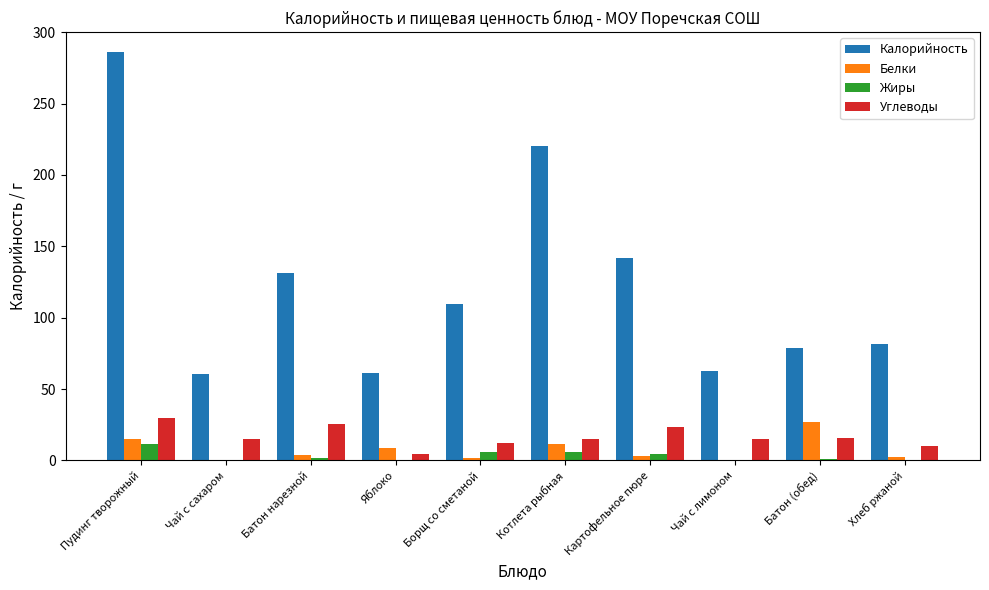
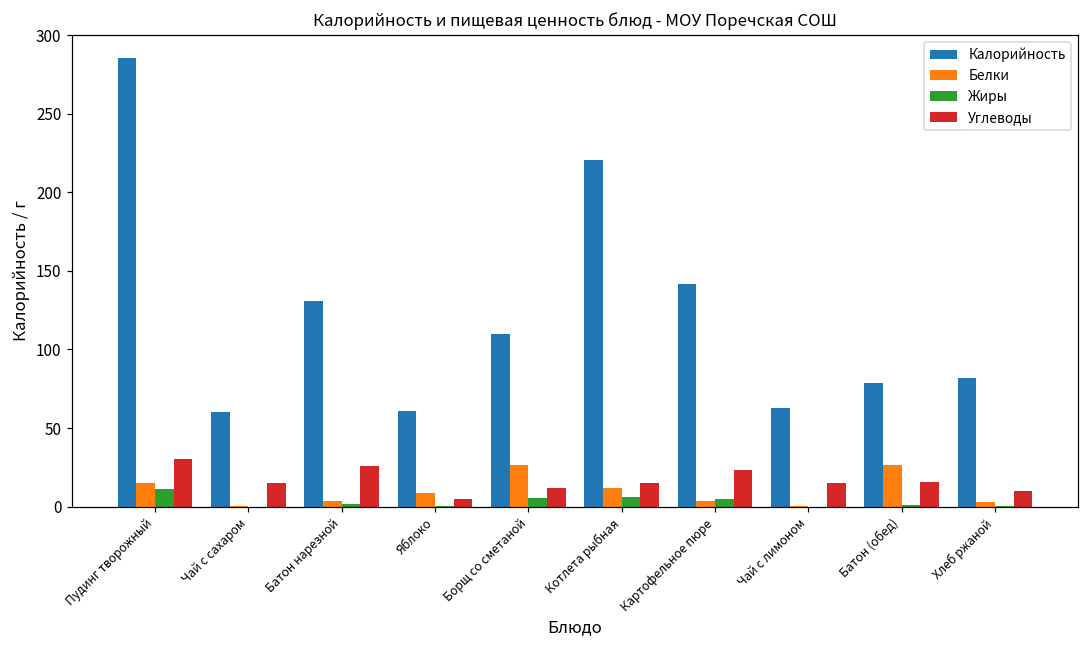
Белки, Борщ со сметаной: 2 -> 26
